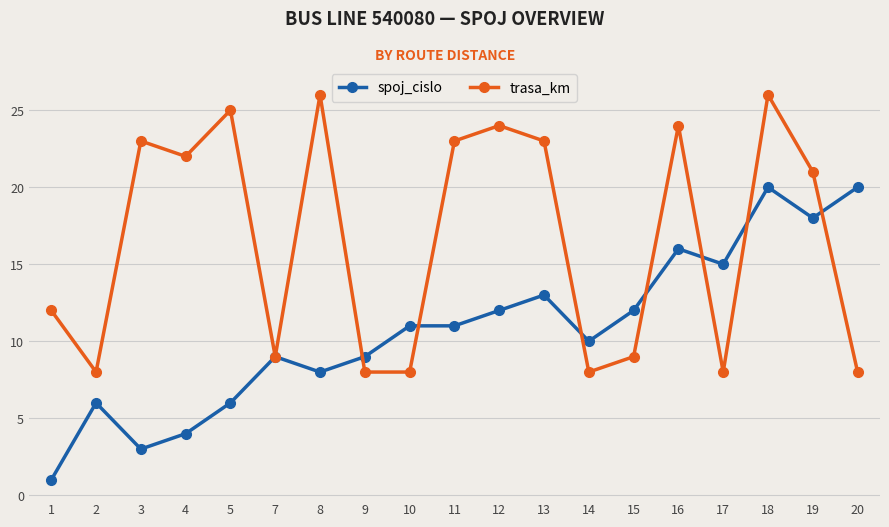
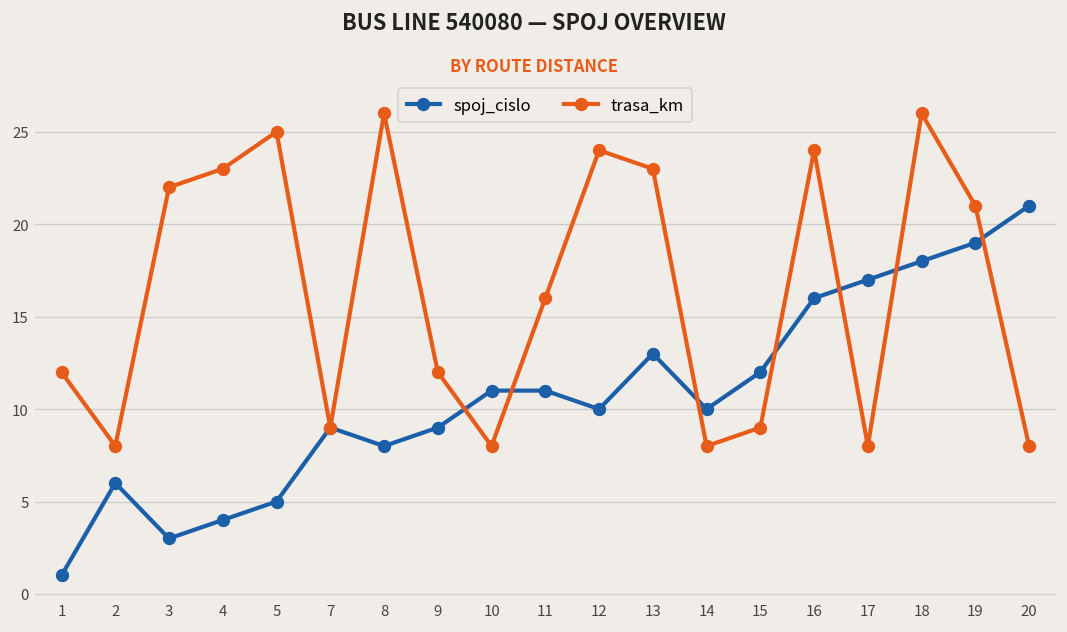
trasa_km, 3: 23 -> 22
trasa_km, 4: 22 -> 23
spoj_cislo, 5: 6 -> 5
trasa_km, 9: 8 -> 12
trasa_km, 11: 23 -> 16
spoj_cislo, 12: 12 -> 10
spoj_cislo, 17: 15 -> 17
spoj_cislo, 18: 20 -> 18
spoj_cislo, 19: 18 -> 19
spoj_cislo, 20: 20 -> 21
